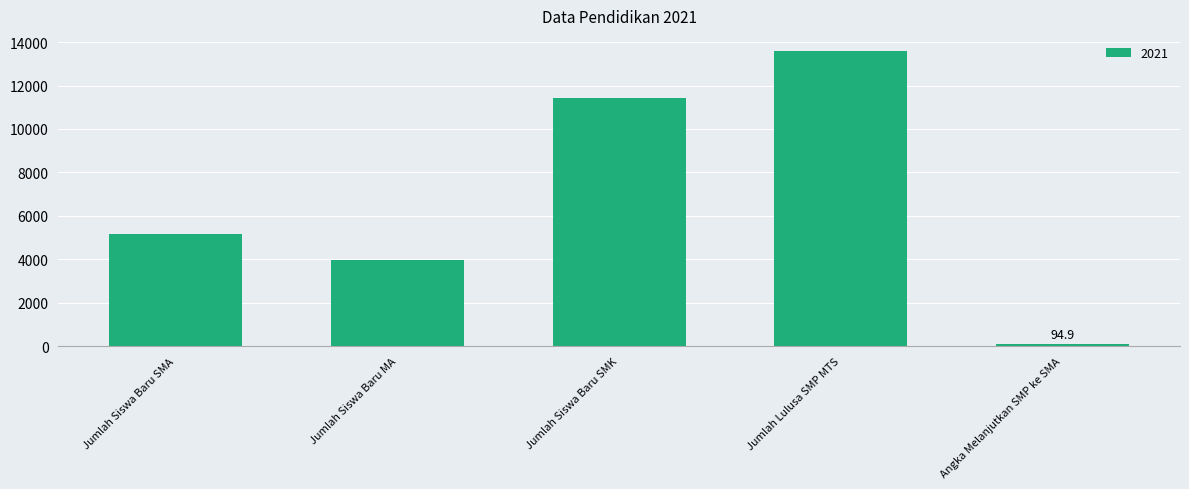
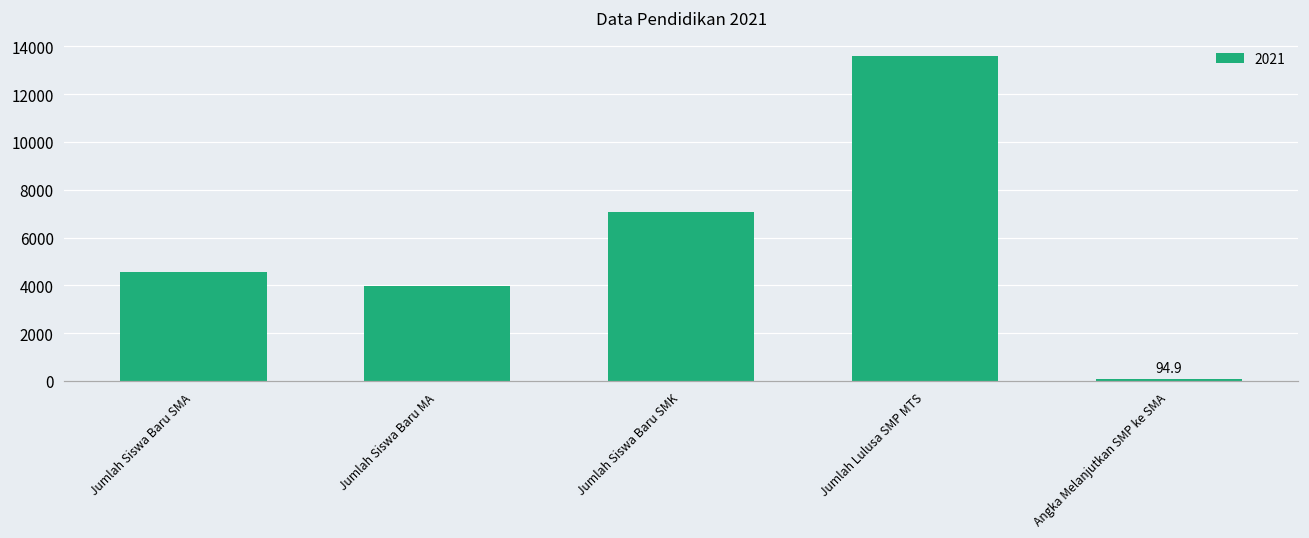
Jumlah Siswa Baru SMA: 5200 -> 4600
Jumlah Siswa Baru SMK: 11400 -> 7100
